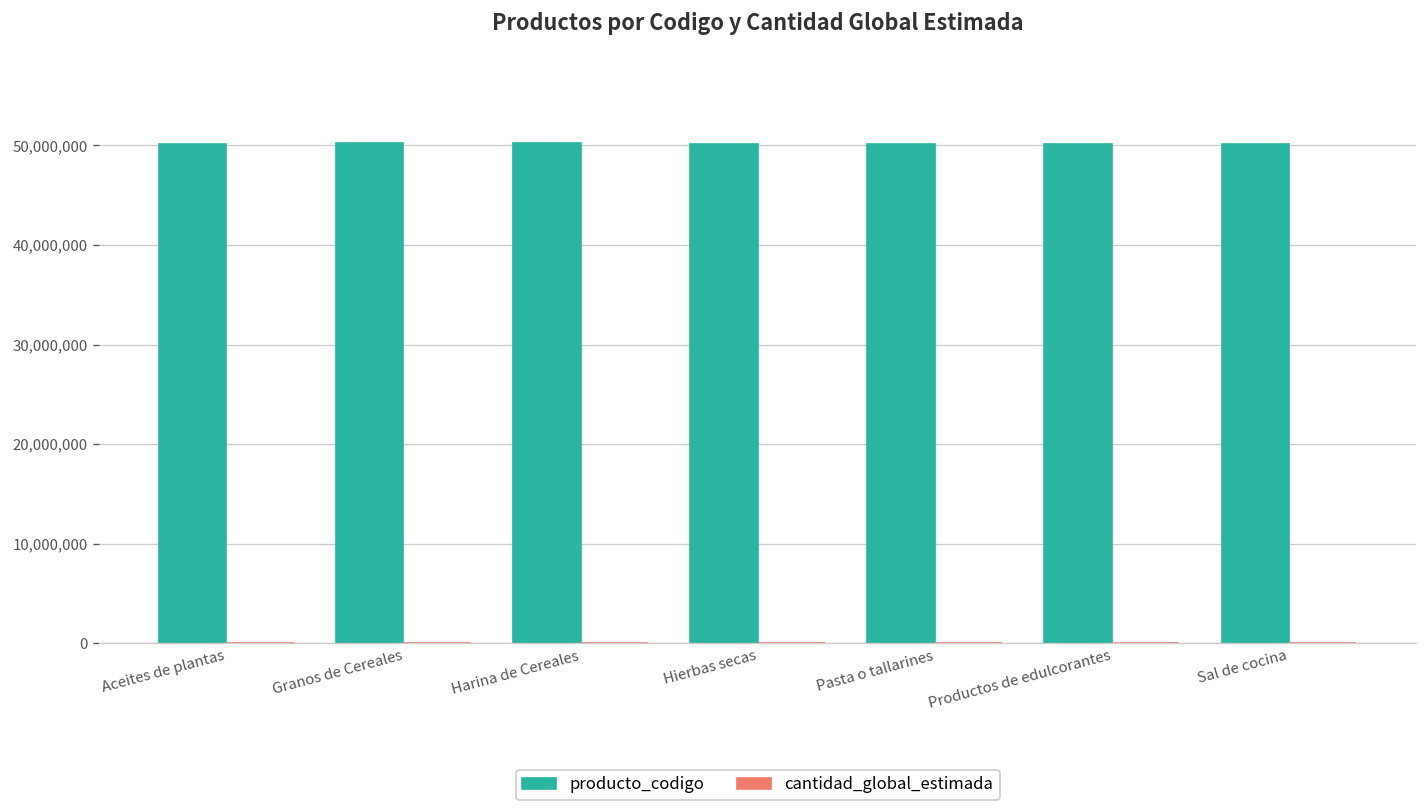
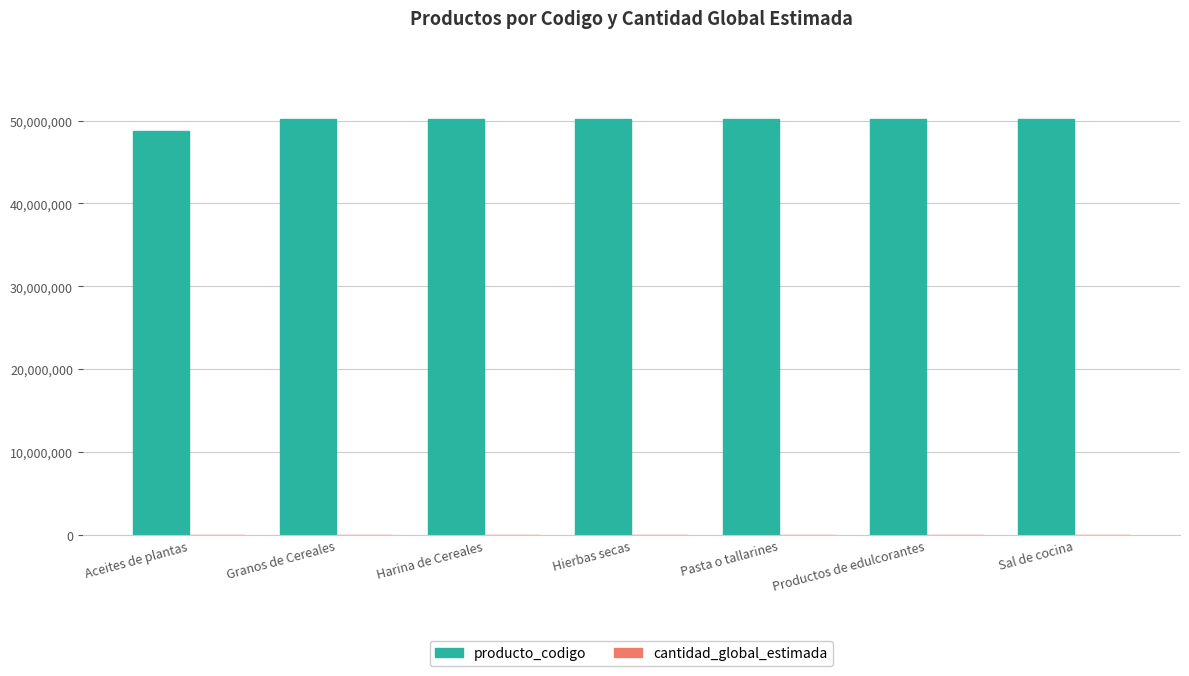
producto_codigo, Aceites de plantas: 50,000,000 -> 49,000,000
